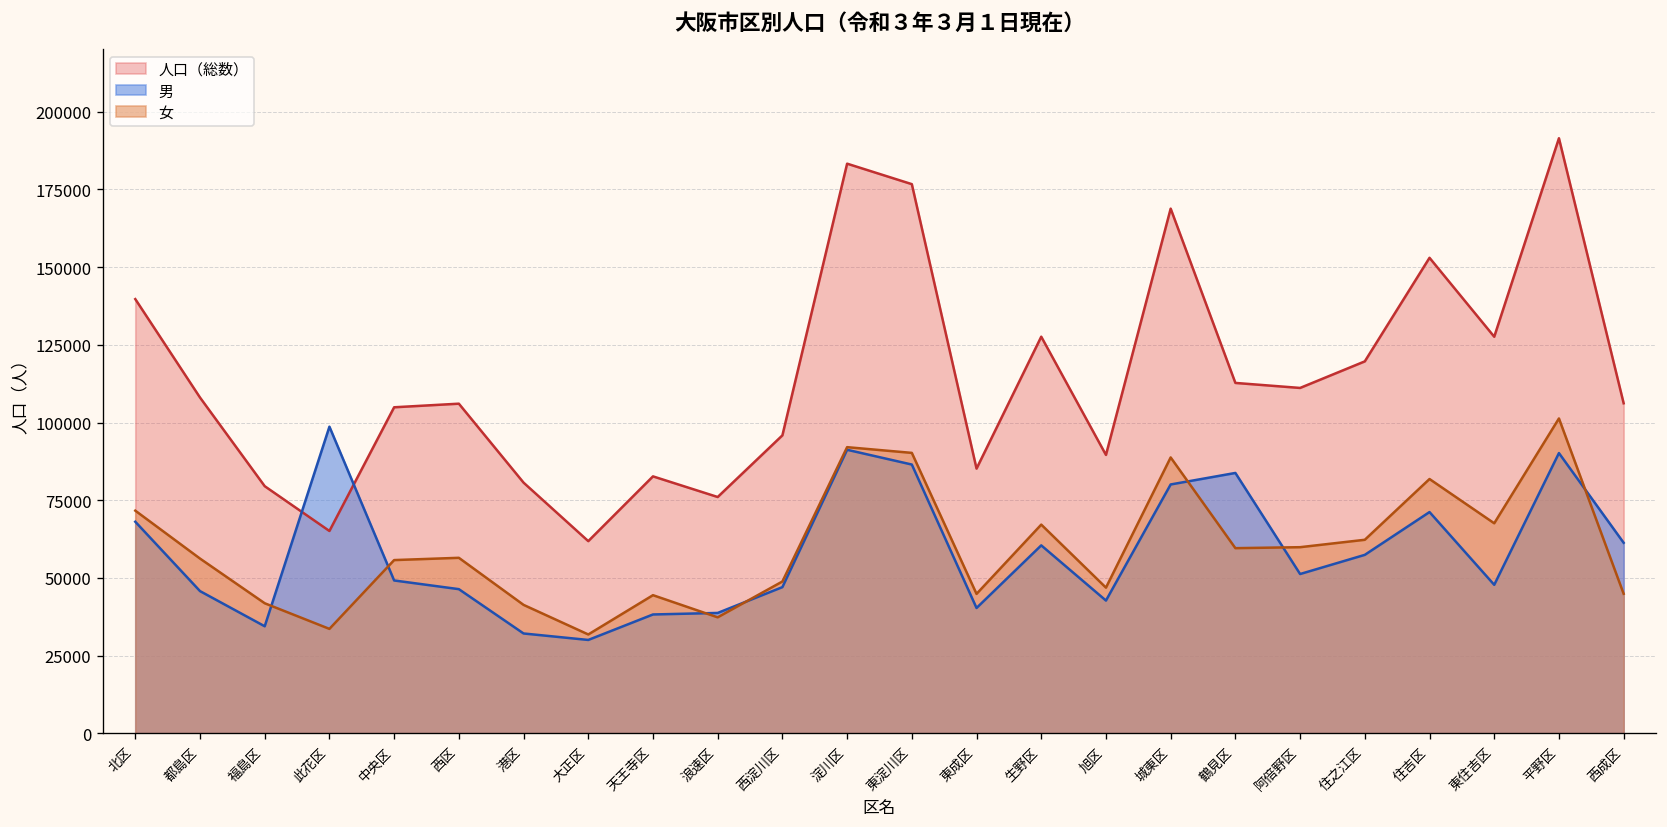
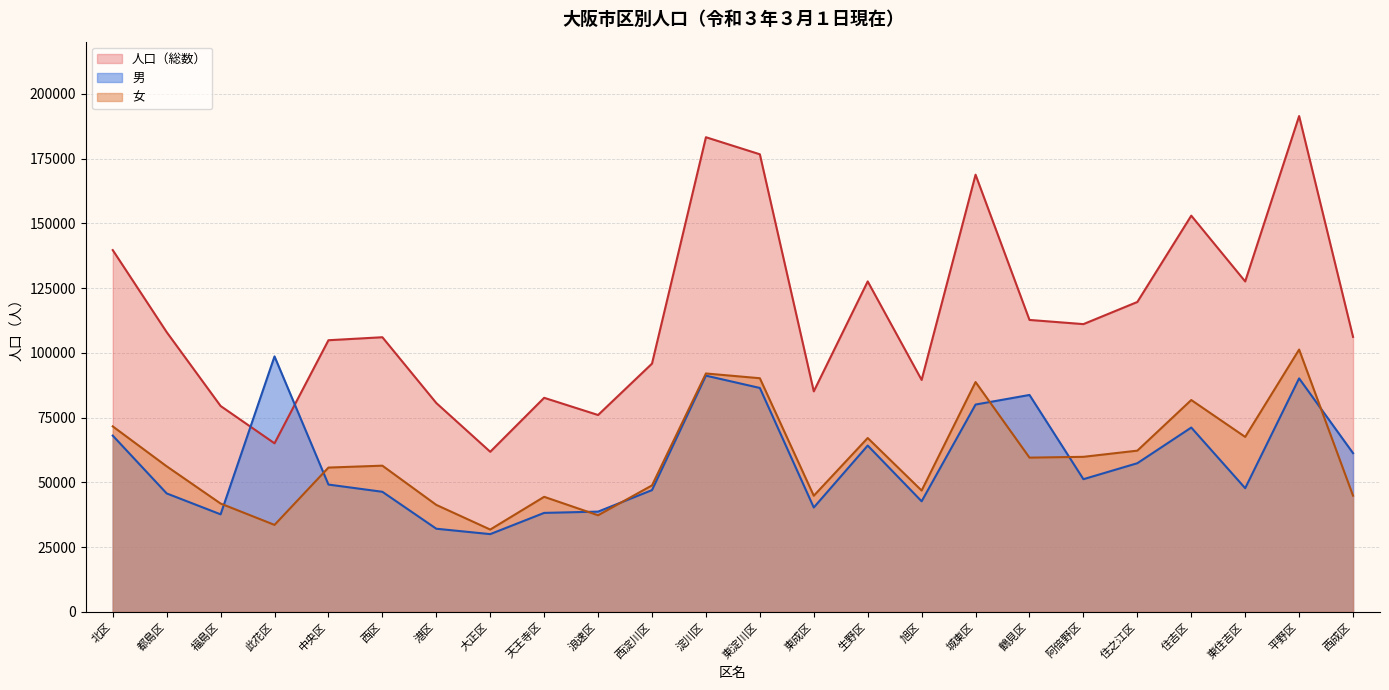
男, 福島区: 34000 -> 38000
男, 生野区: 60000 -> 64000
